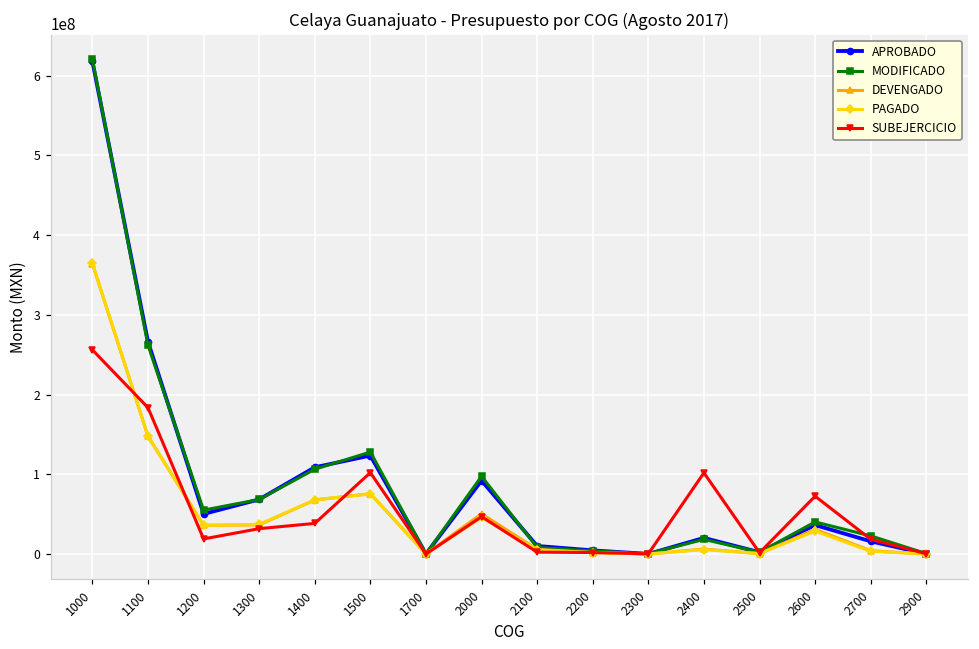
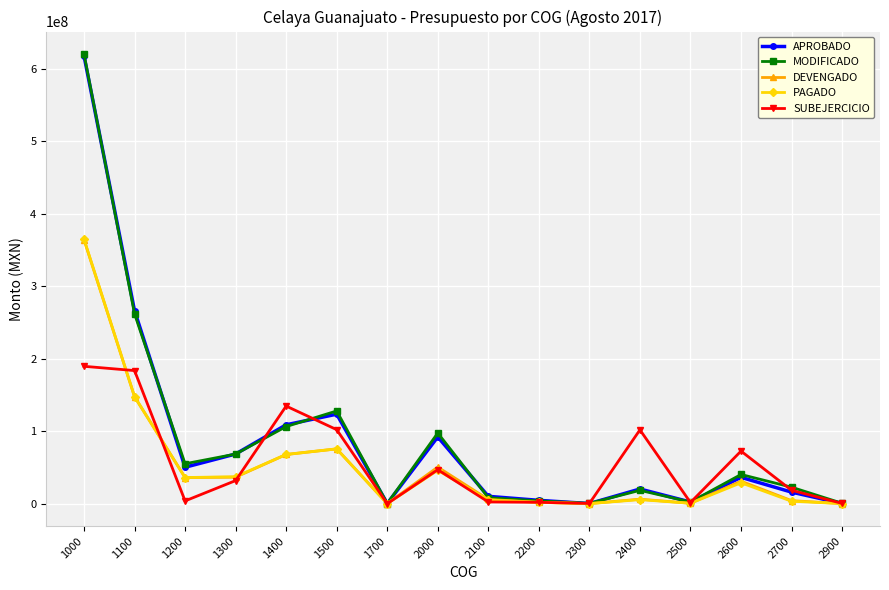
SUBEJERCICIO, 1000: 260000000 -> 190000000
SUBEJERCICIO, 1200: 20000000 -> 0
SUBEJERCICIO, 1400: 40000000 -> 130000000
